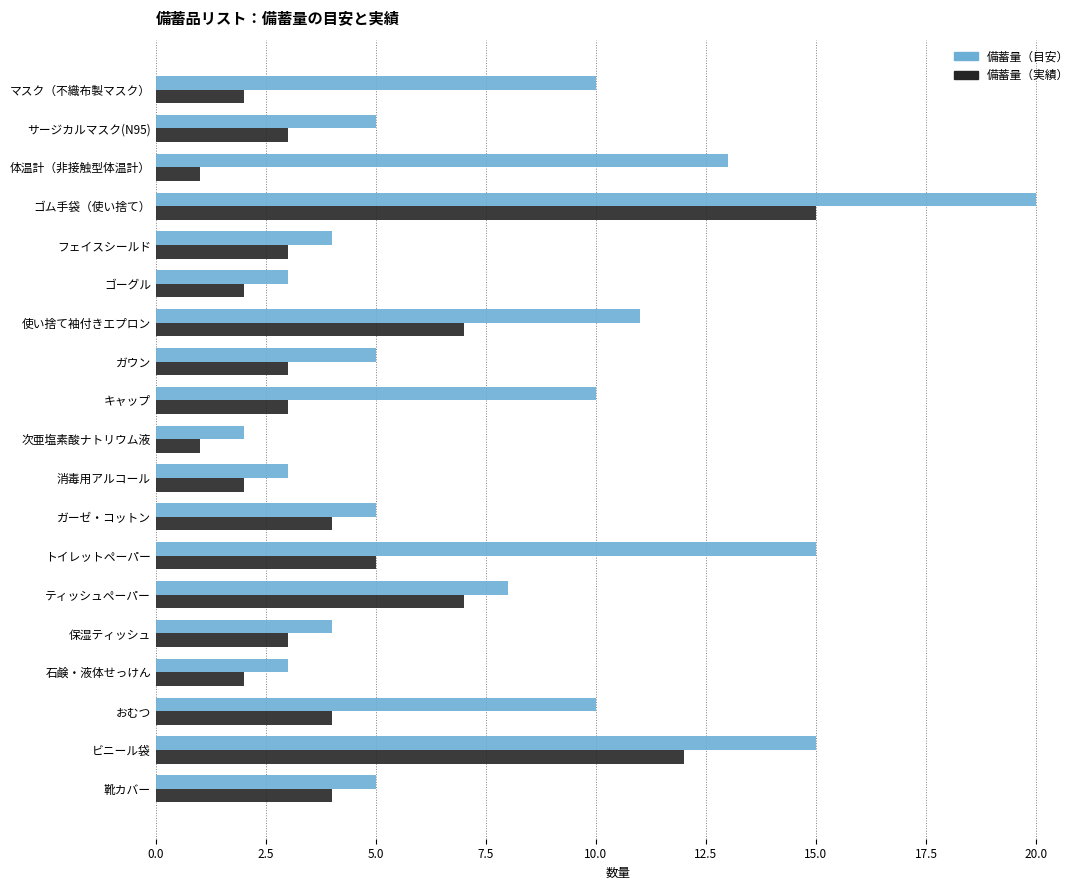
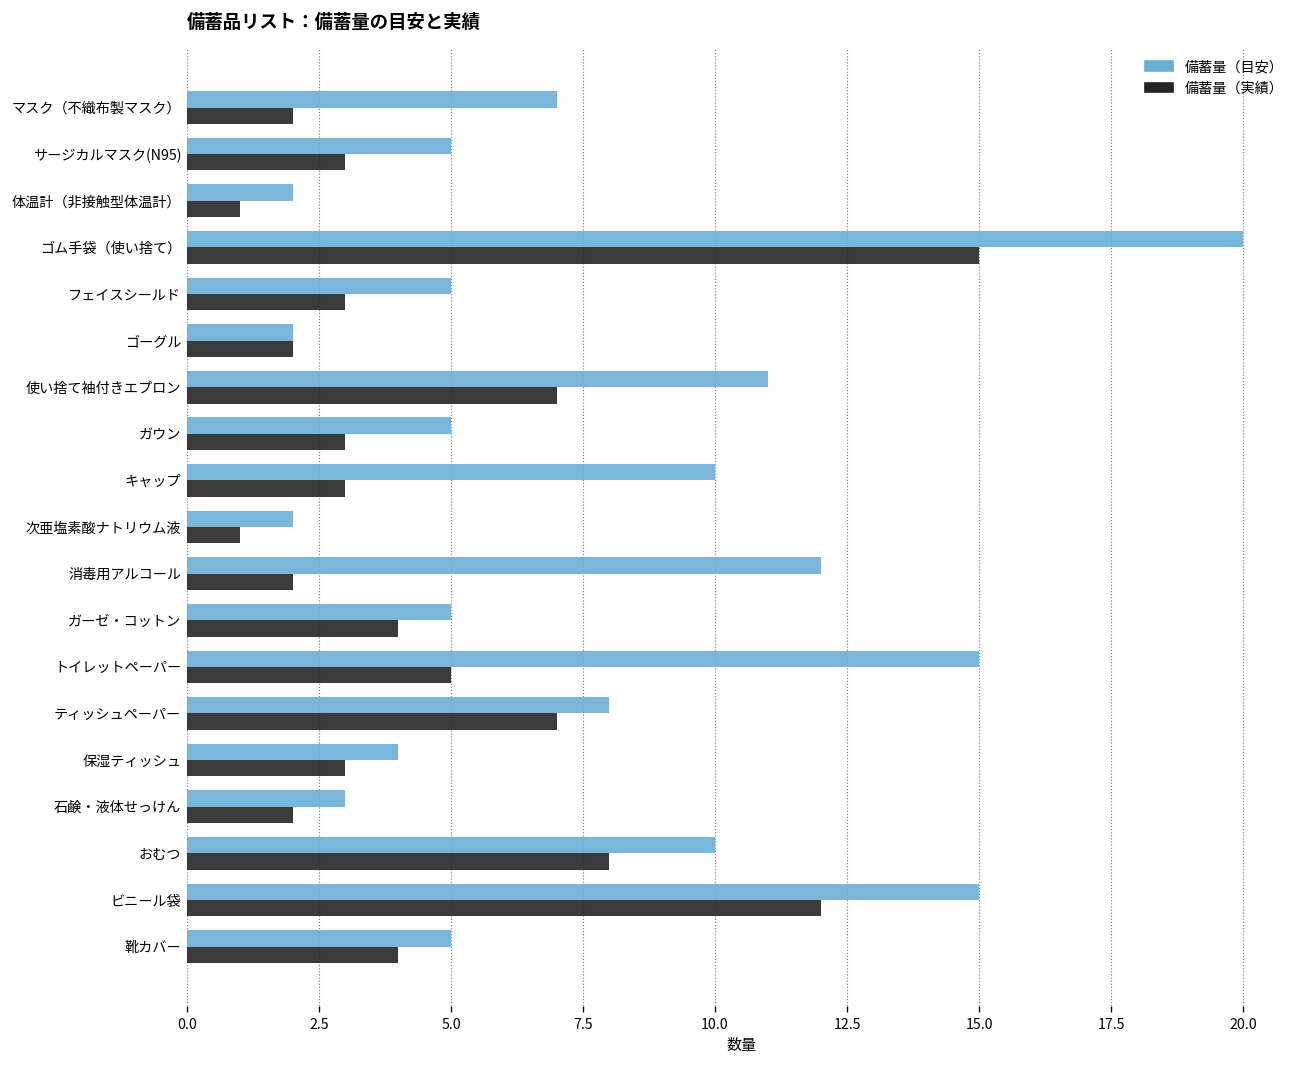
備蓄量（目安）, マスク（不織布製マスク）: 10 -> 7
備蓄量（目安）, 体温計（非接触型体温計）: 13 -> 2
備蓄量（目安）, フェイスシールド: 4 -> 5
備蓄量（目安）, ゴーグル: 3 -> 2
備蓄量（目安）, 消毒用アルコール: 3 -> 12
備蓄量（実績）, おむつ: 4 -> 8
